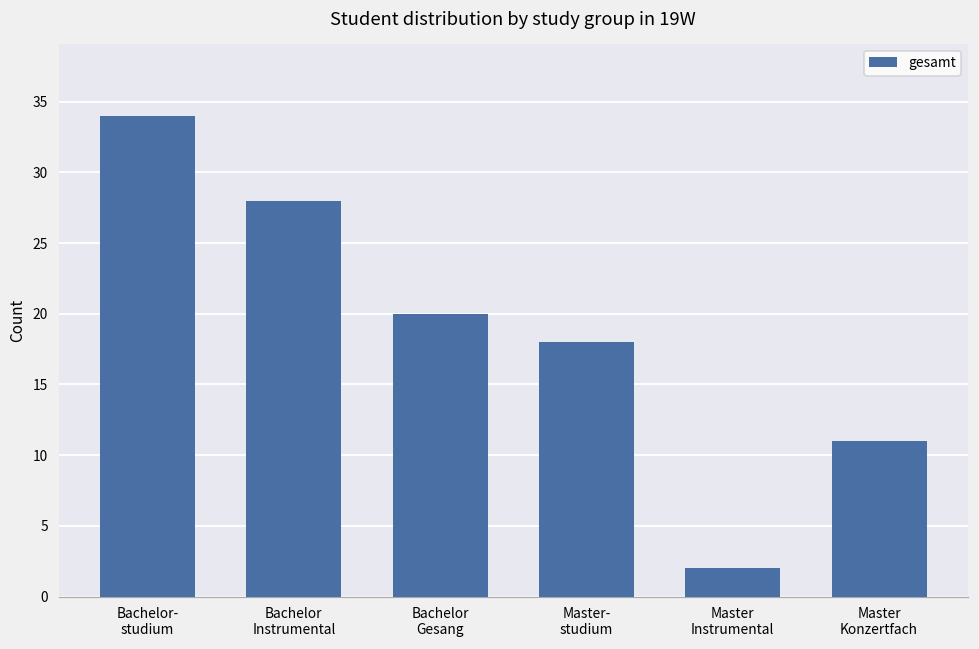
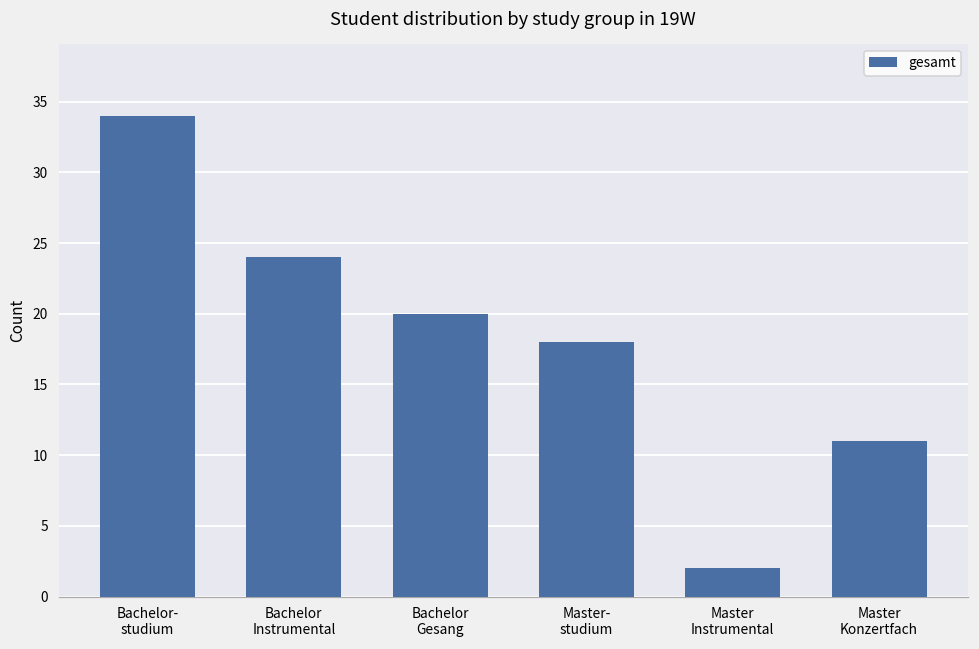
Bachelor Instrumental: 28 -> 24
